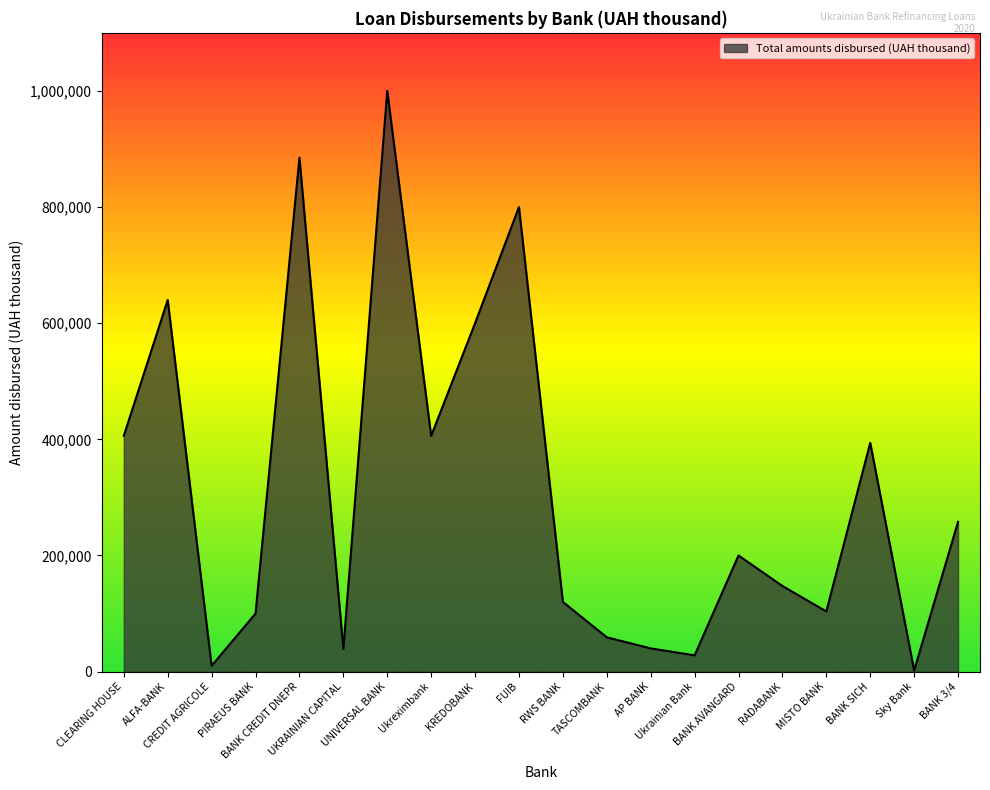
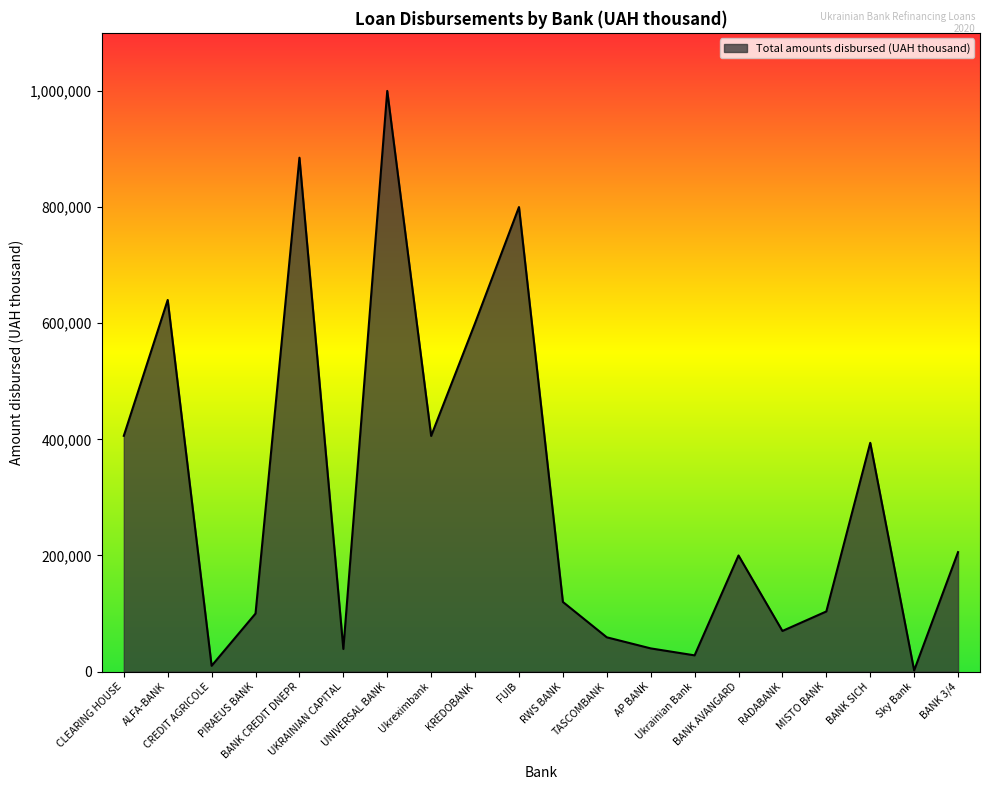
RADABANK: 150,000 -> 70,000
BANK 3/4: 260,000 -> 210,000
